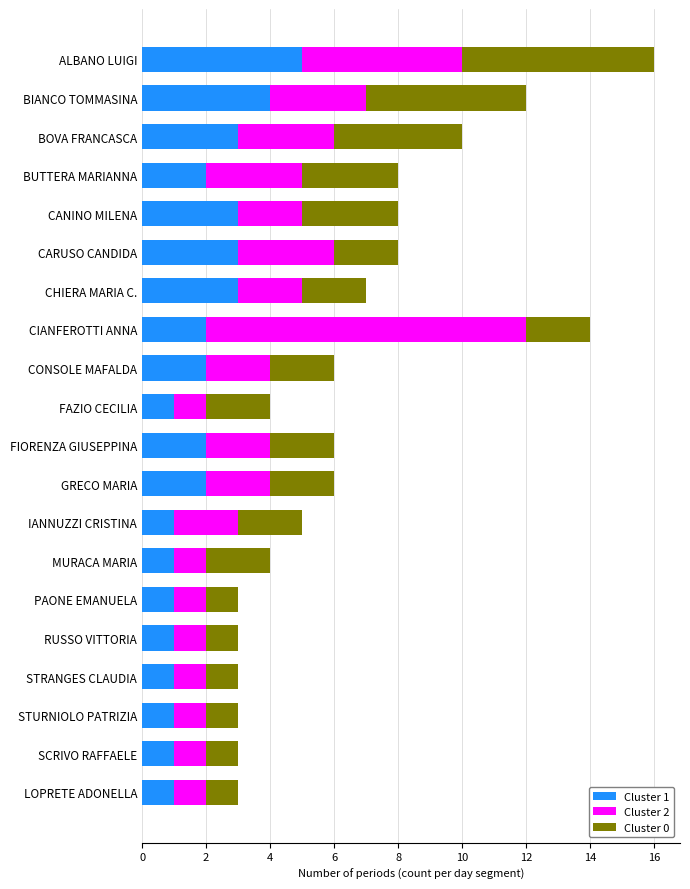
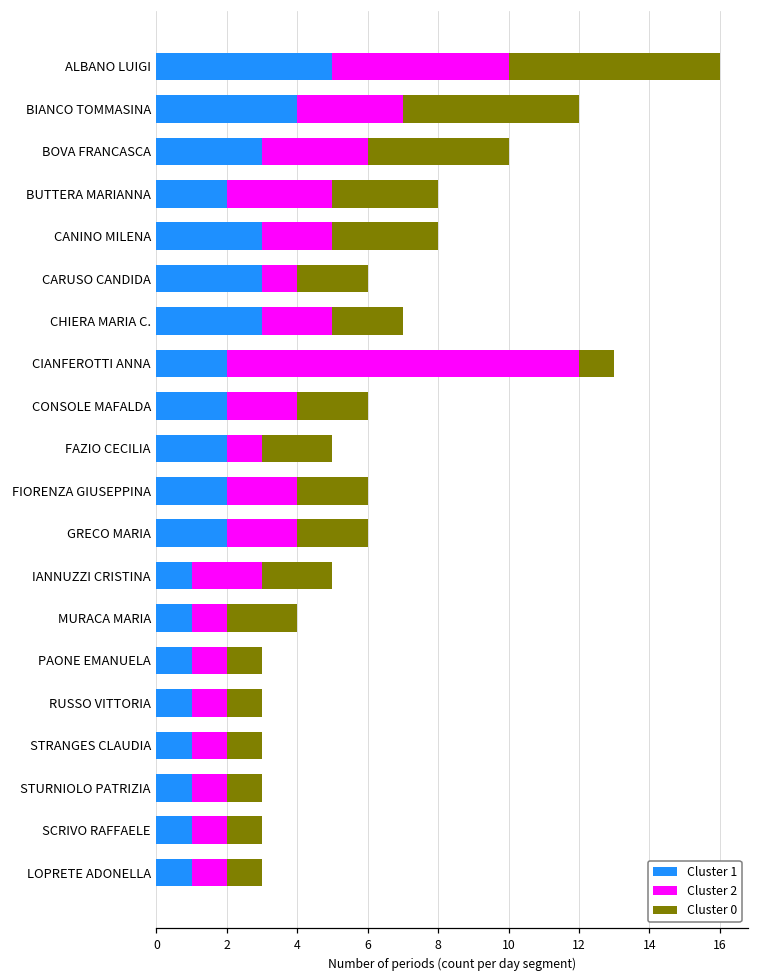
Cluster 2, CARUSO CANDIDA: 3 -> 1
Cluster 0, CIANFEROTTI ANNA: 2 -> 1
Cluster 1, FAZIO CECILIA: 1 -> 2
